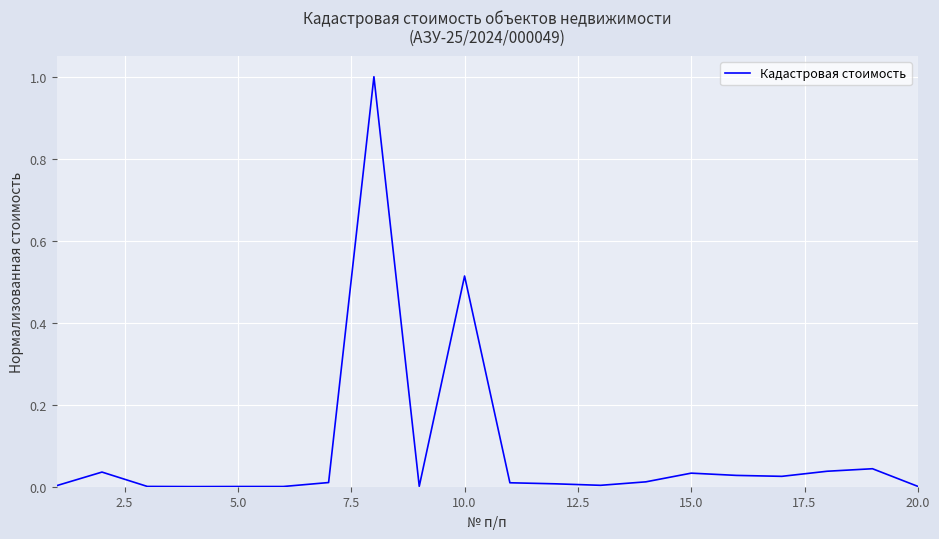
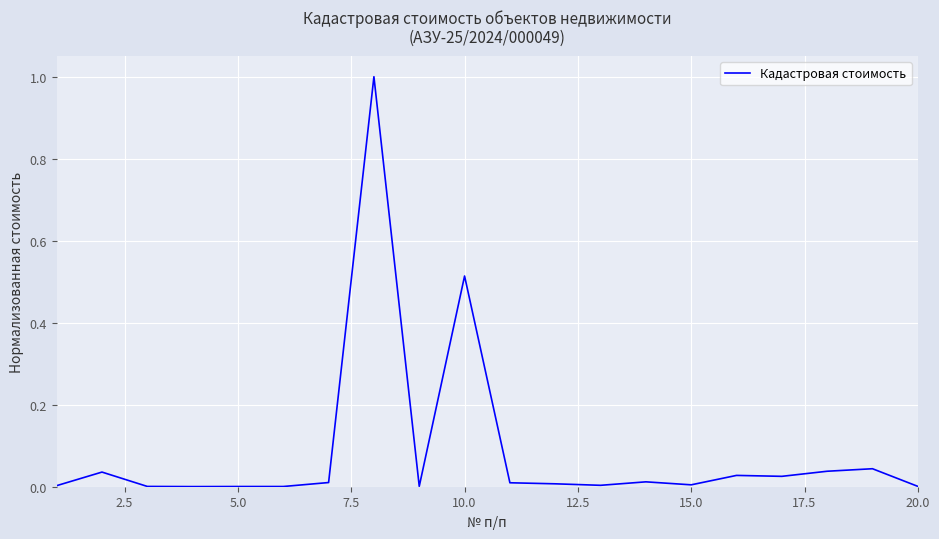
15.0: 0.03 -> 0.00
